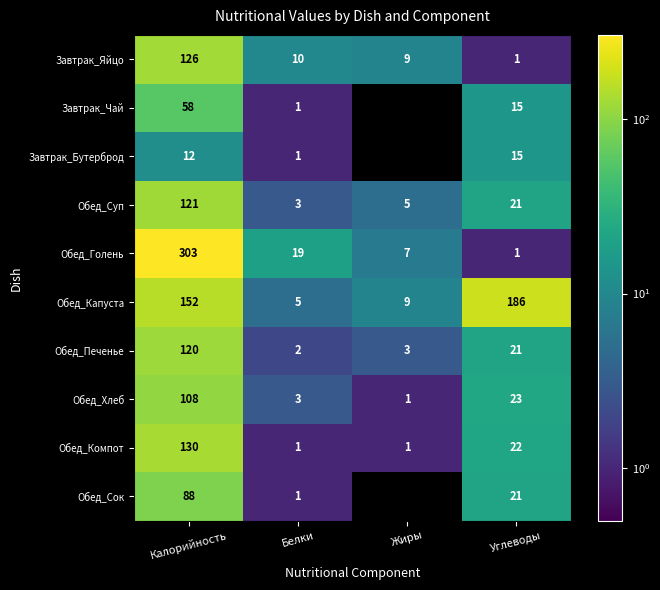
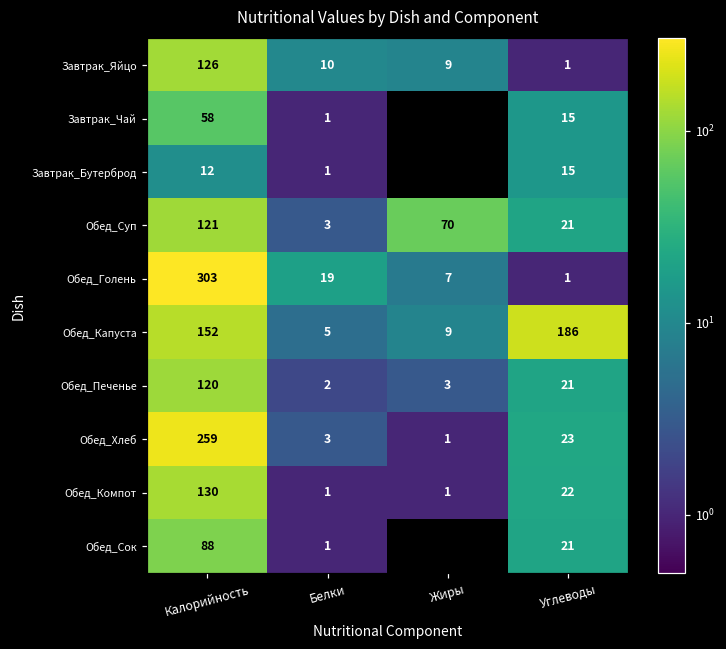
Обед_Суп, Жиры: 5 -> 70
Обед_Хлеб, Калорийность: 108 -> 259
